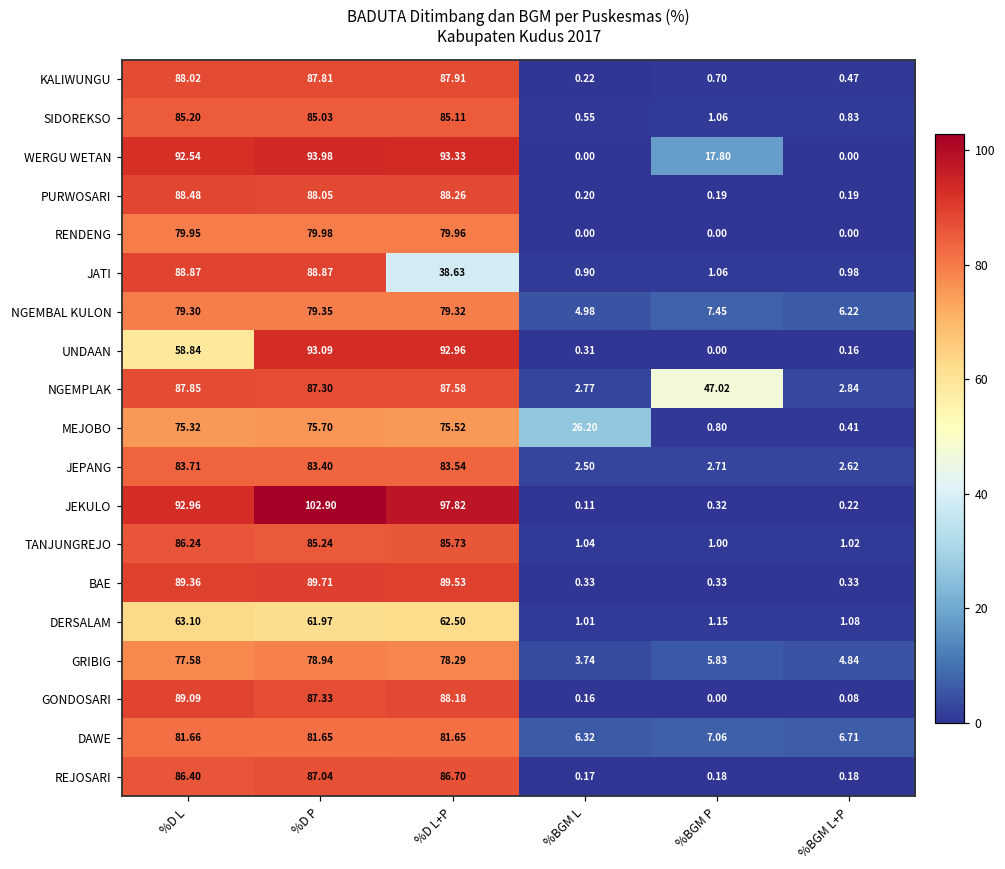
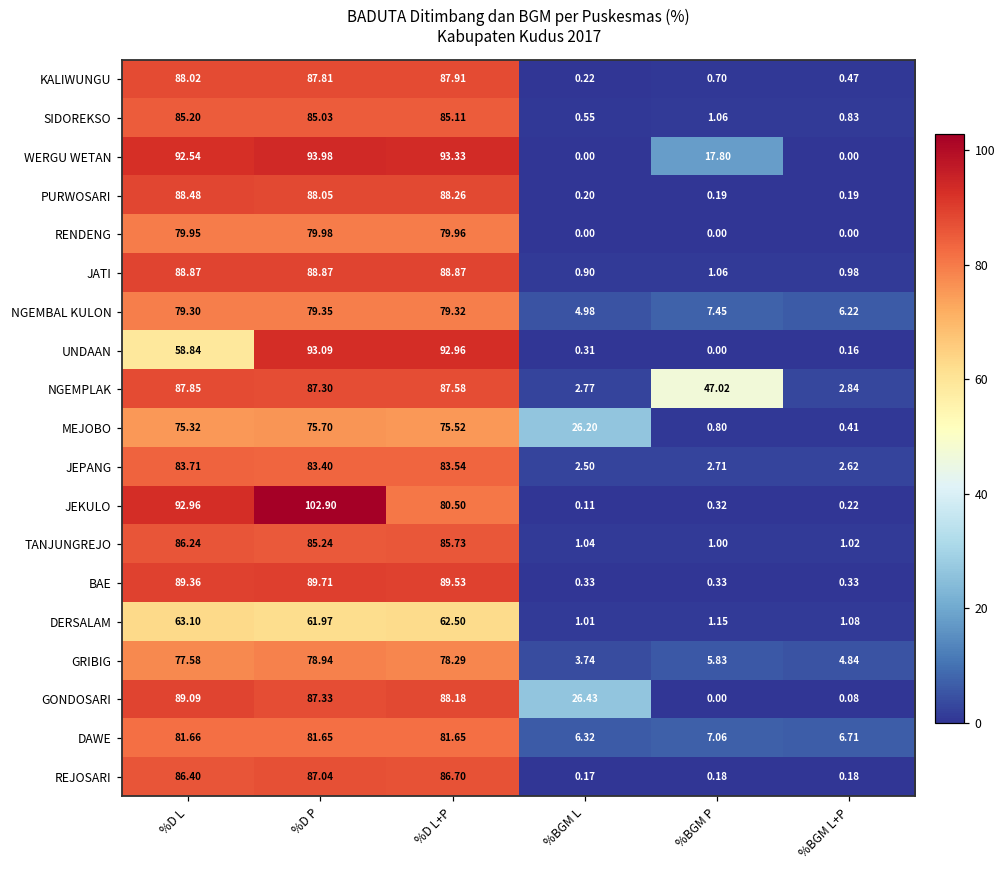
JATI, %D L+P: 38.63 -> 88.87
JEKULO, %D L+P: 97.82 -> 80.50
GONDOSARI, %BGM L: 0.16 -> 26.43
